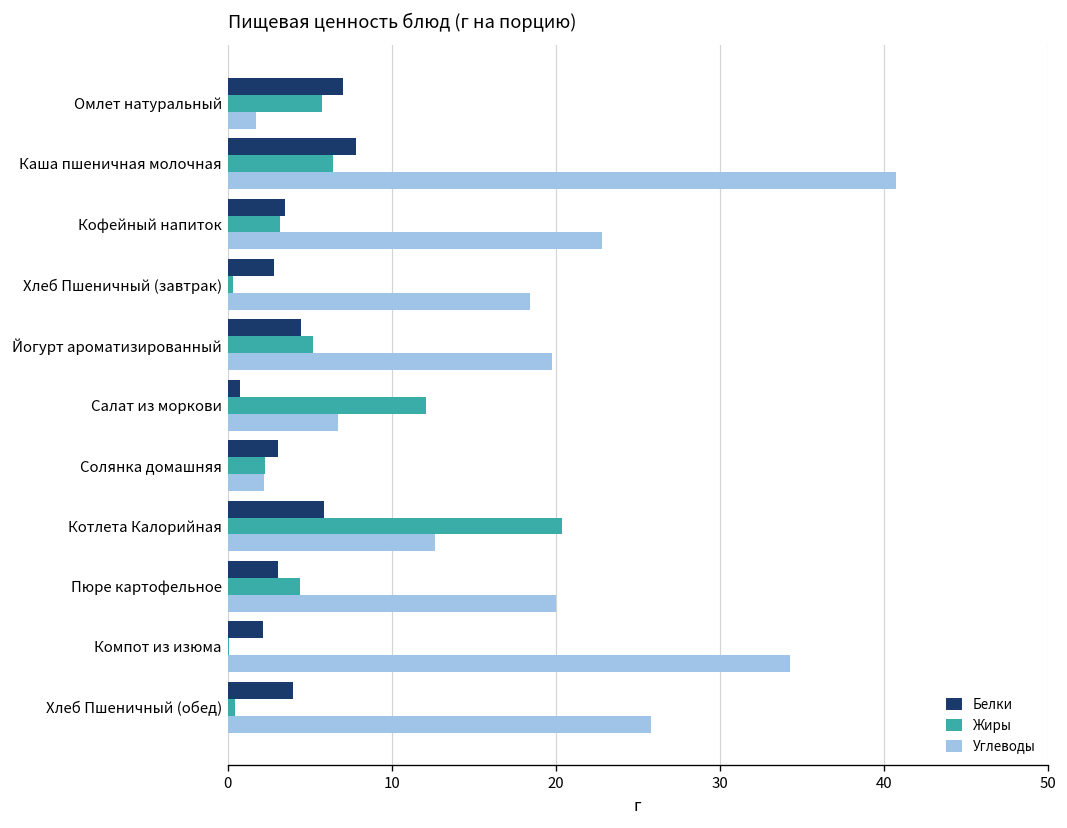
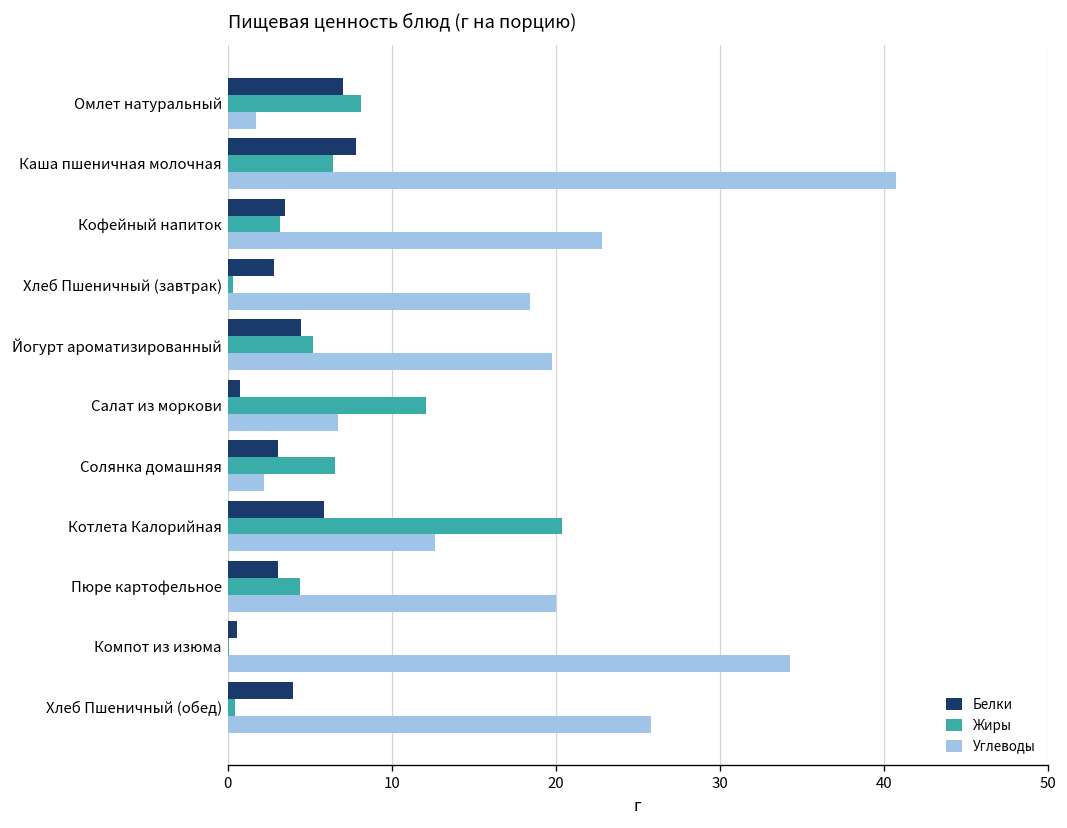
Жиры, Омлет натуральный: 5.8 -> 8.1
Жиры, Солянка домашняя: 2.3 -> 6.6
Белки, Компот из изюма: 2.1 -> 0.5
